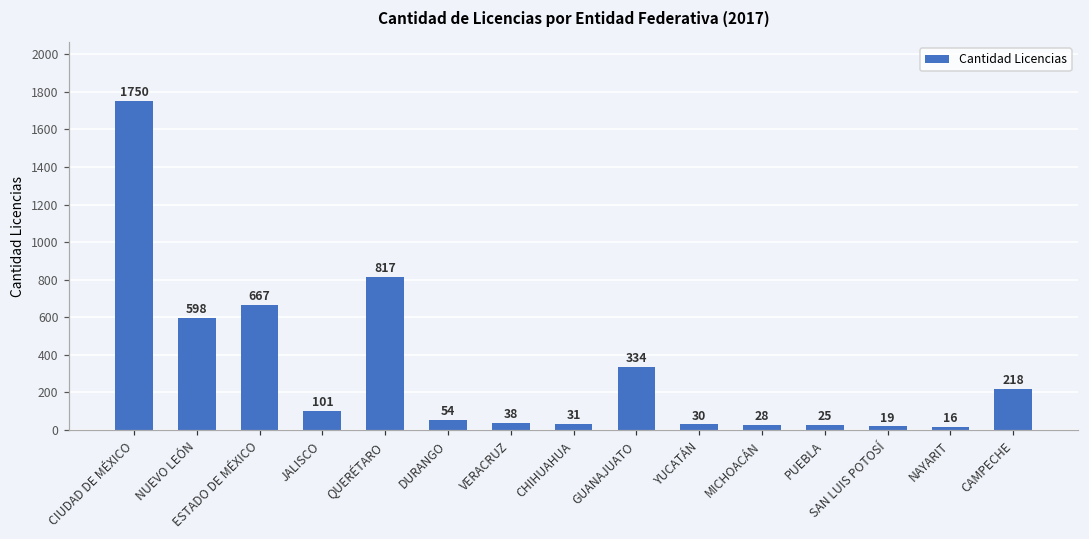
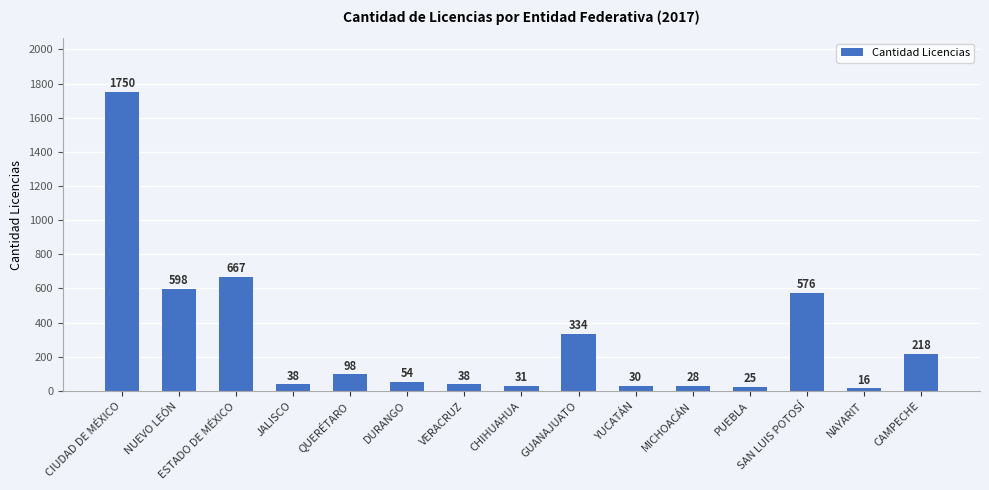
JALISCO: 101 -> 38
QUERÉTARO: 817 -> 98
SAN LUIS POTOSÍ: 19 -> 576
